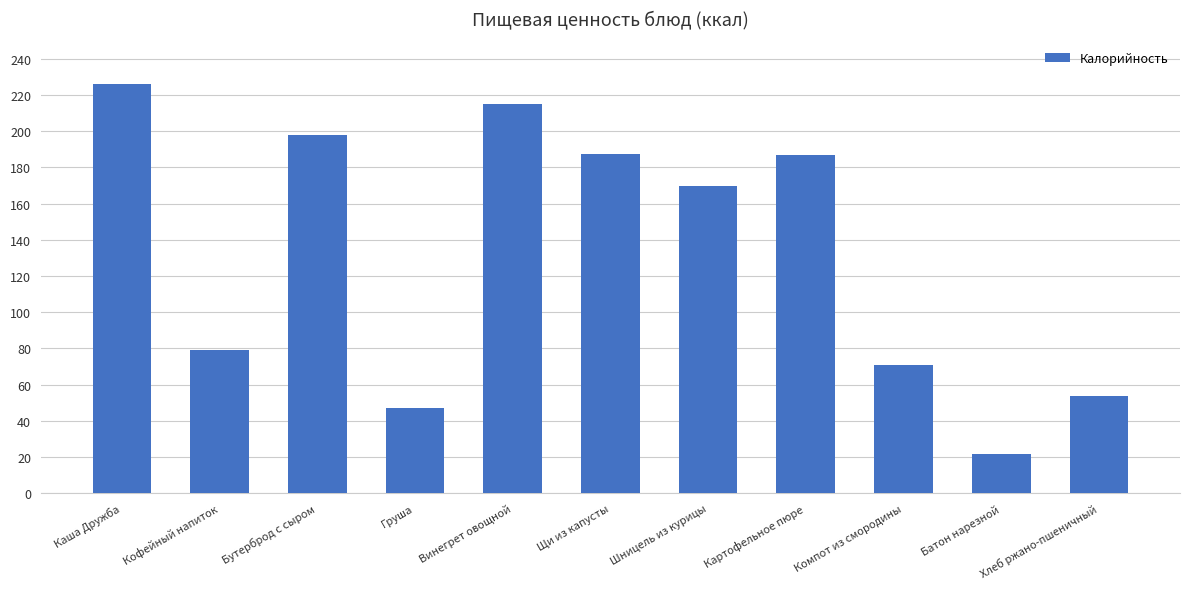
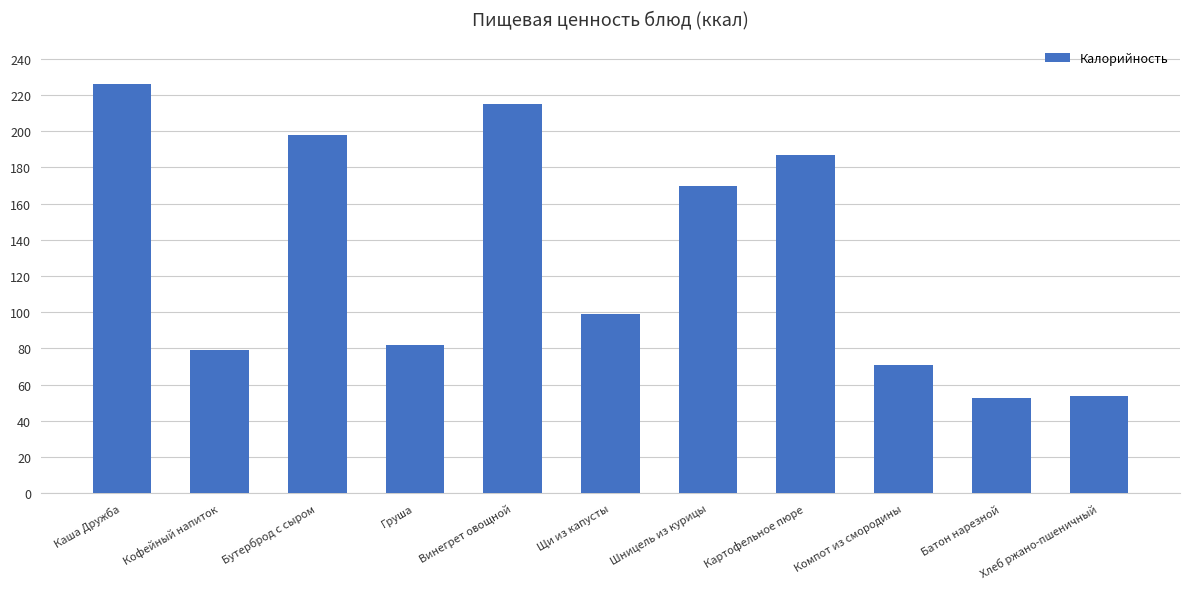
Груша: 47 -> 82
Щи из капусты: 187 -> 99
Батон нарезной: 22 -> 52
